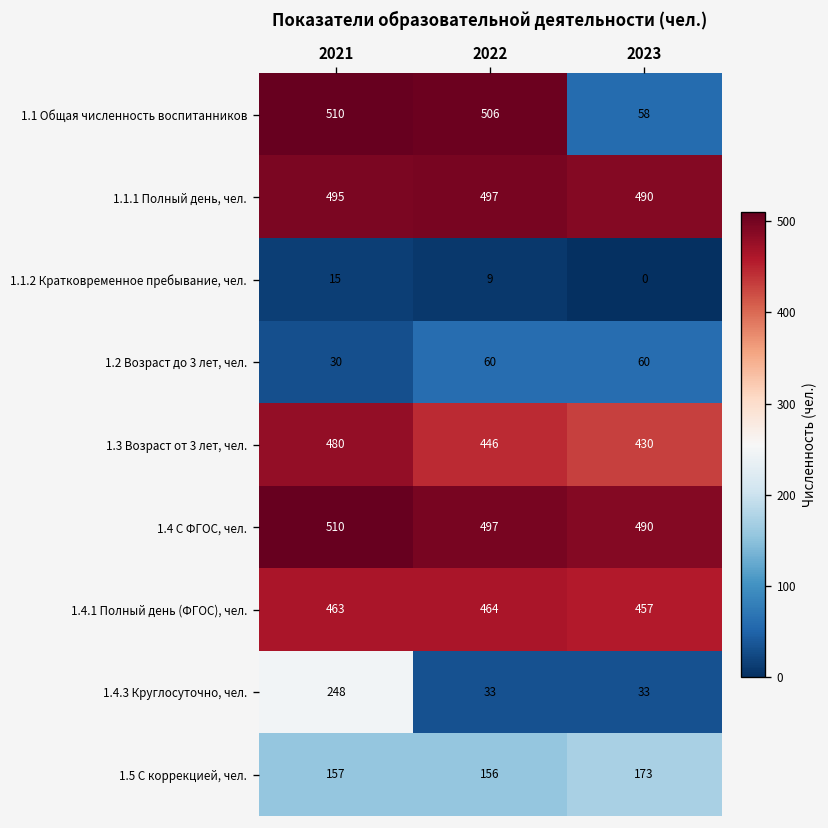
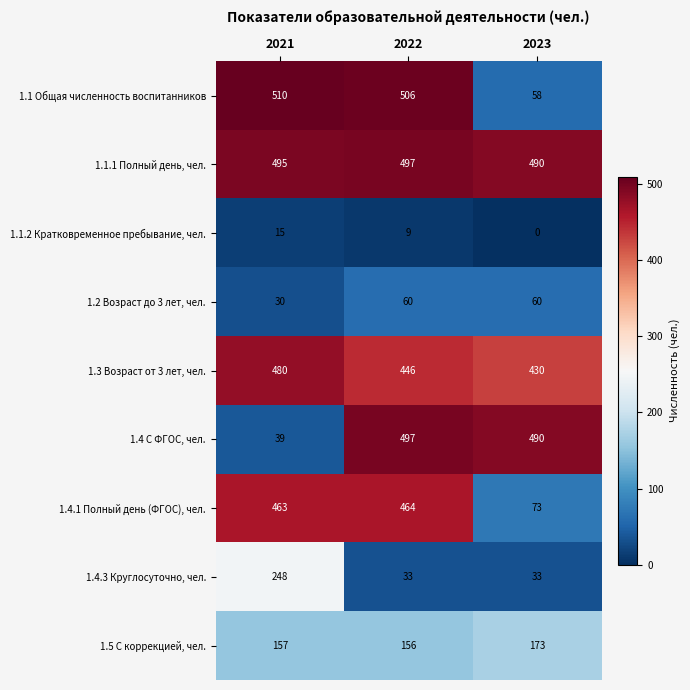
1.4 С ФГОС, чел., 2021: 510 -> 39
1.4.1 Полный день (ФГОС), чел., 2023: 457 -> 73
